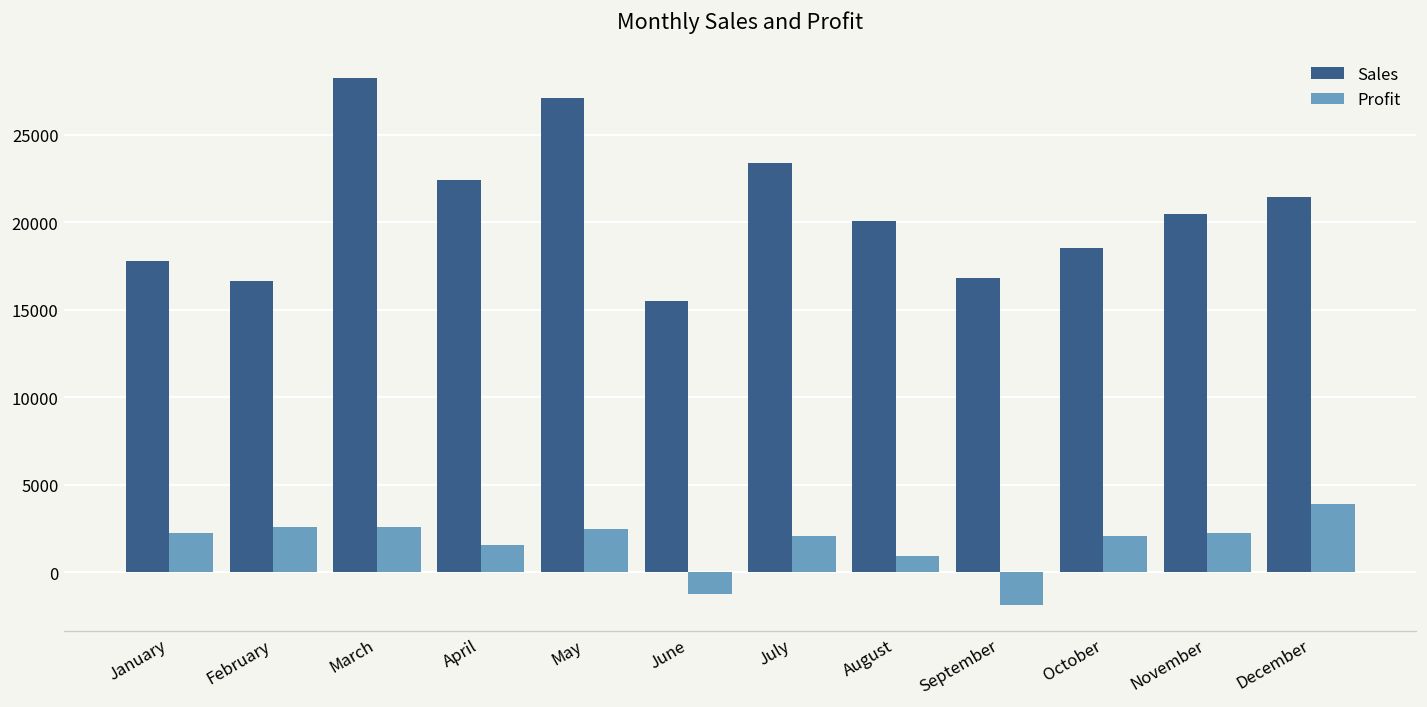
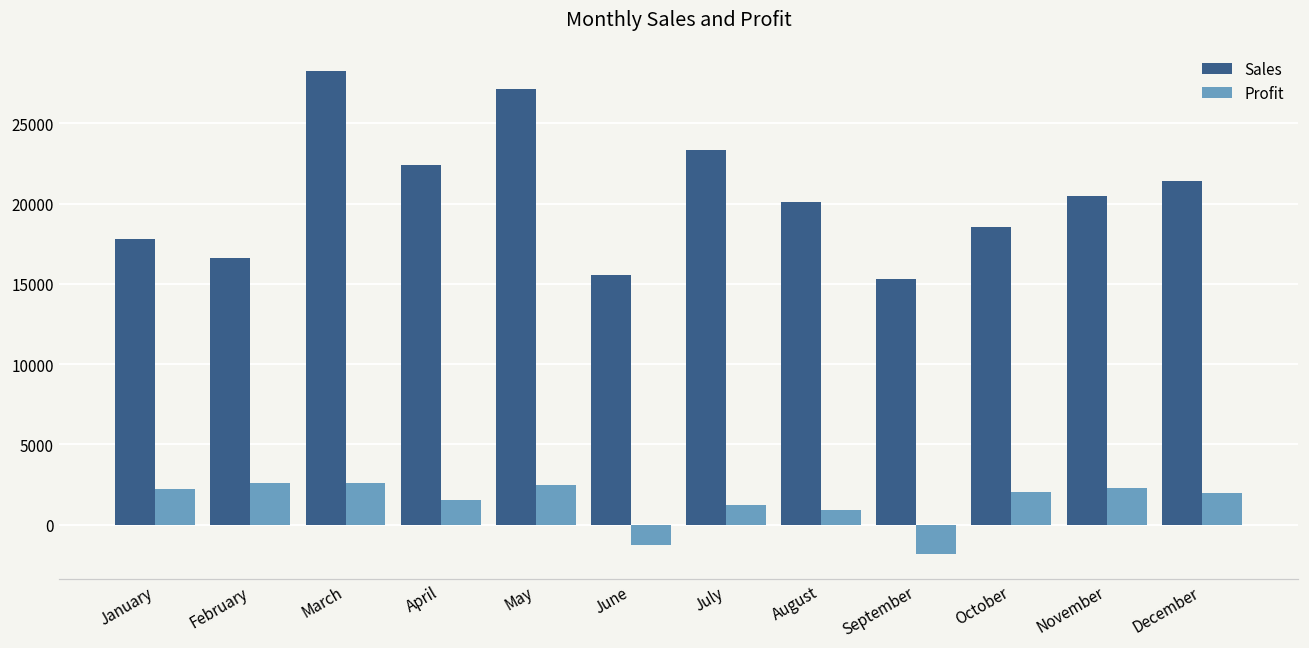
Profit, July: 2100 -> 1200
Sales, September: 16800 -> 15300
Profit, December: 3900 -> 1900
